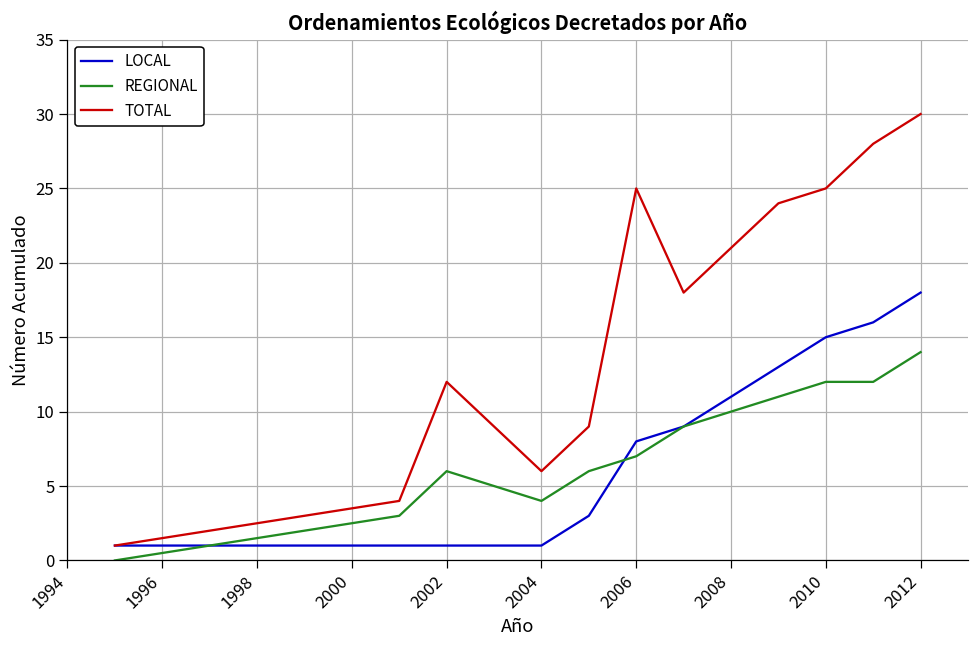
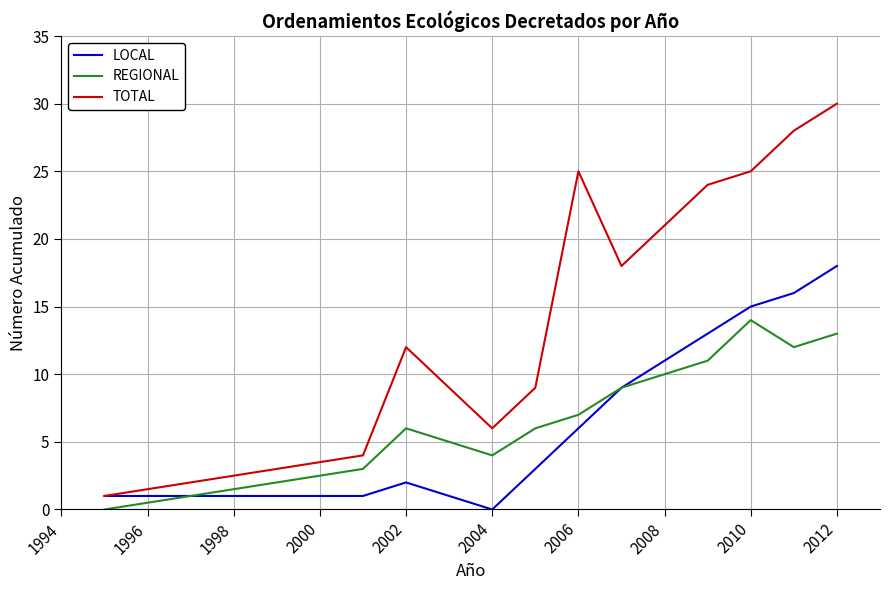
LOCAL, 2002: 1 -> 2
LOCAL, 2004: 1 -> 0
LOCAL, 2006: 8 -> 6
REGIONAL, 2010: 12 -> 14
REGIONAL, 2012: 14 -> 13
